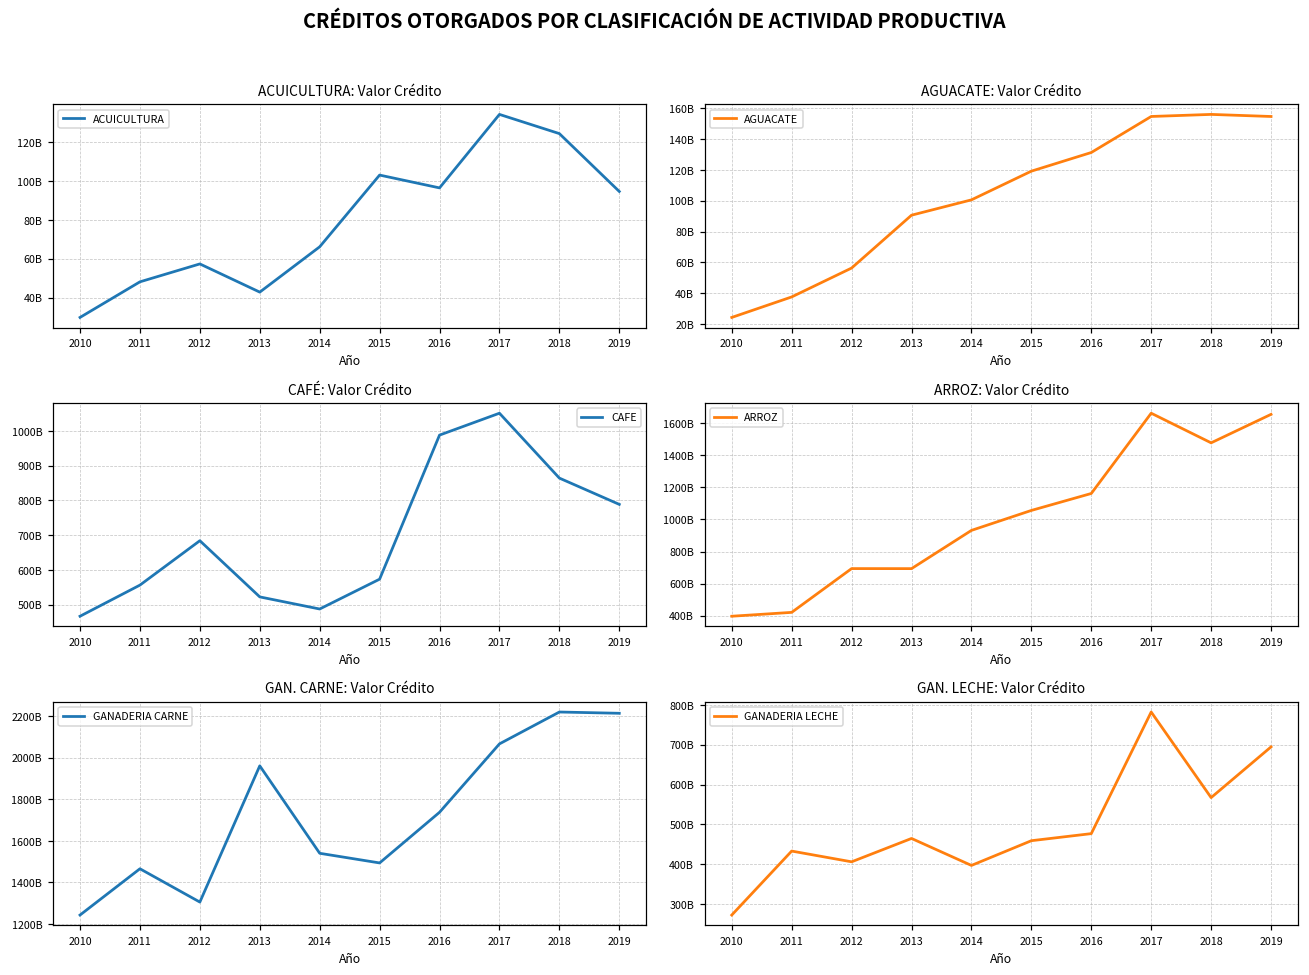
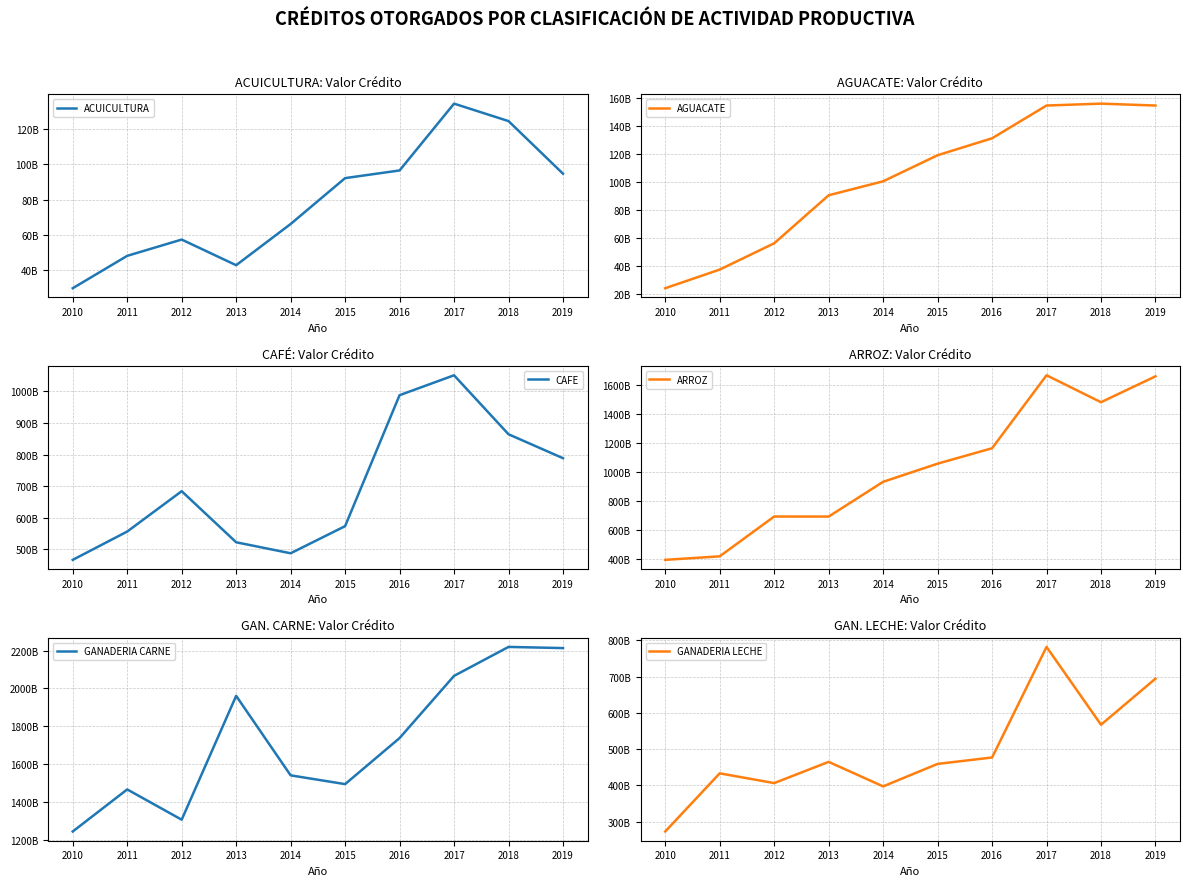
ACUICULTURA: Valor Crédito, 2015: 103000000000 -> 92000000000
